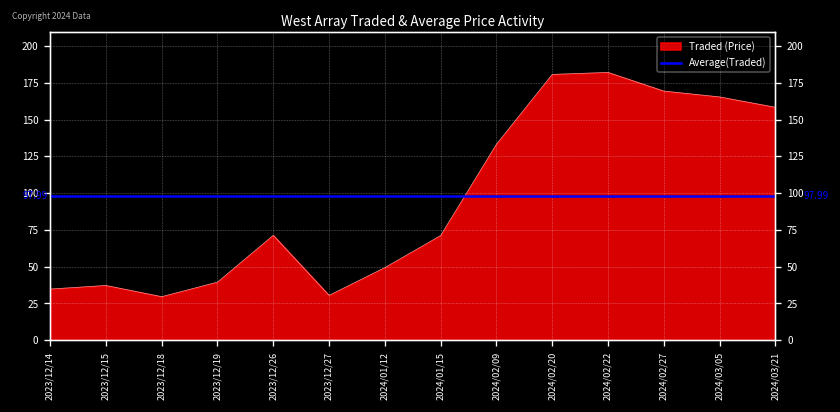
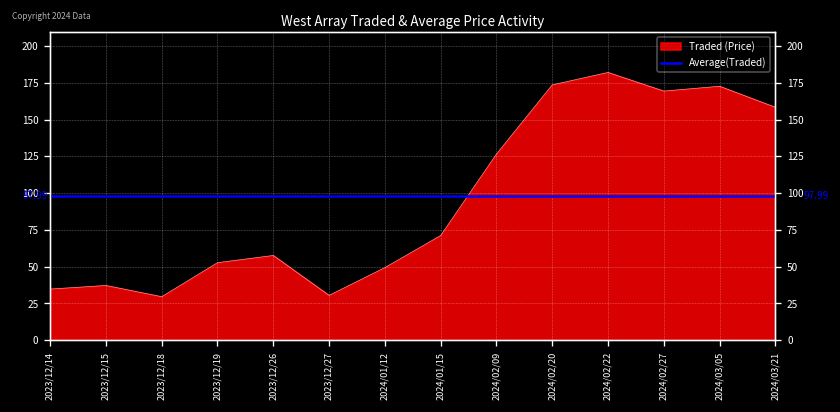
Traded (Price), 2023/12/19: 39 -> 53
Traded (Price), 2023/12/26: 71 -> 58
Traded (Price), 2024/02/09: 133 -> 127
Traded (Price), 2024/02/20: 181 -> 174
Traded (Price), 2024/03/05: 165 -> 173
